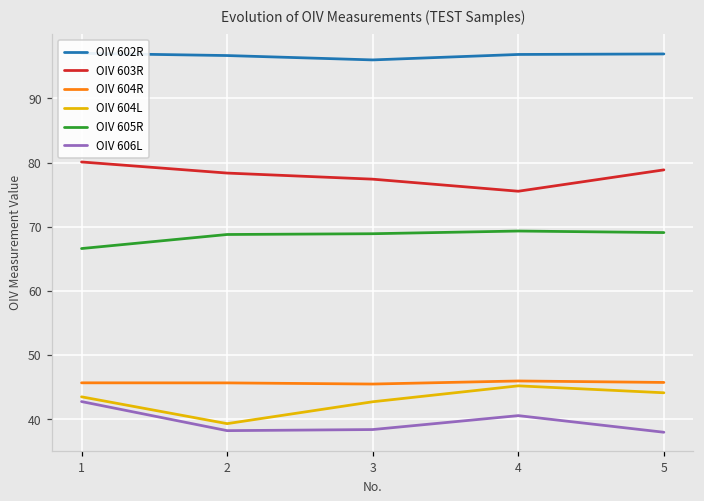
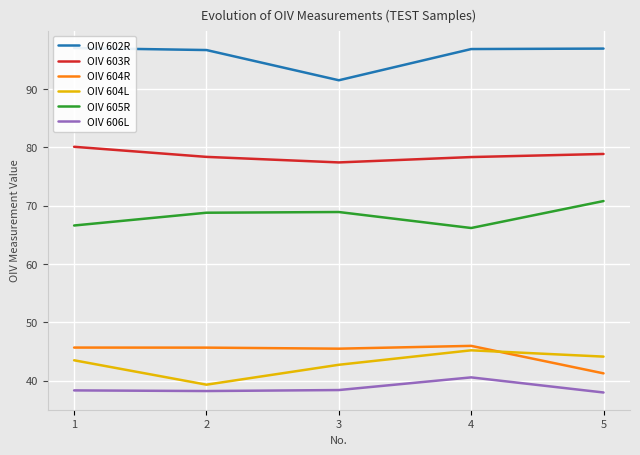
OIV 606L, 1: 43 -> 38
OIV 602R, 3: 96 -> 92
OIV 603R, 4: 76 -> 78
OIV 605R, 4: 69 -> 66
OIV 604R, 5: 46 -> 41
OIV 605R, 5: 69 -> 71
